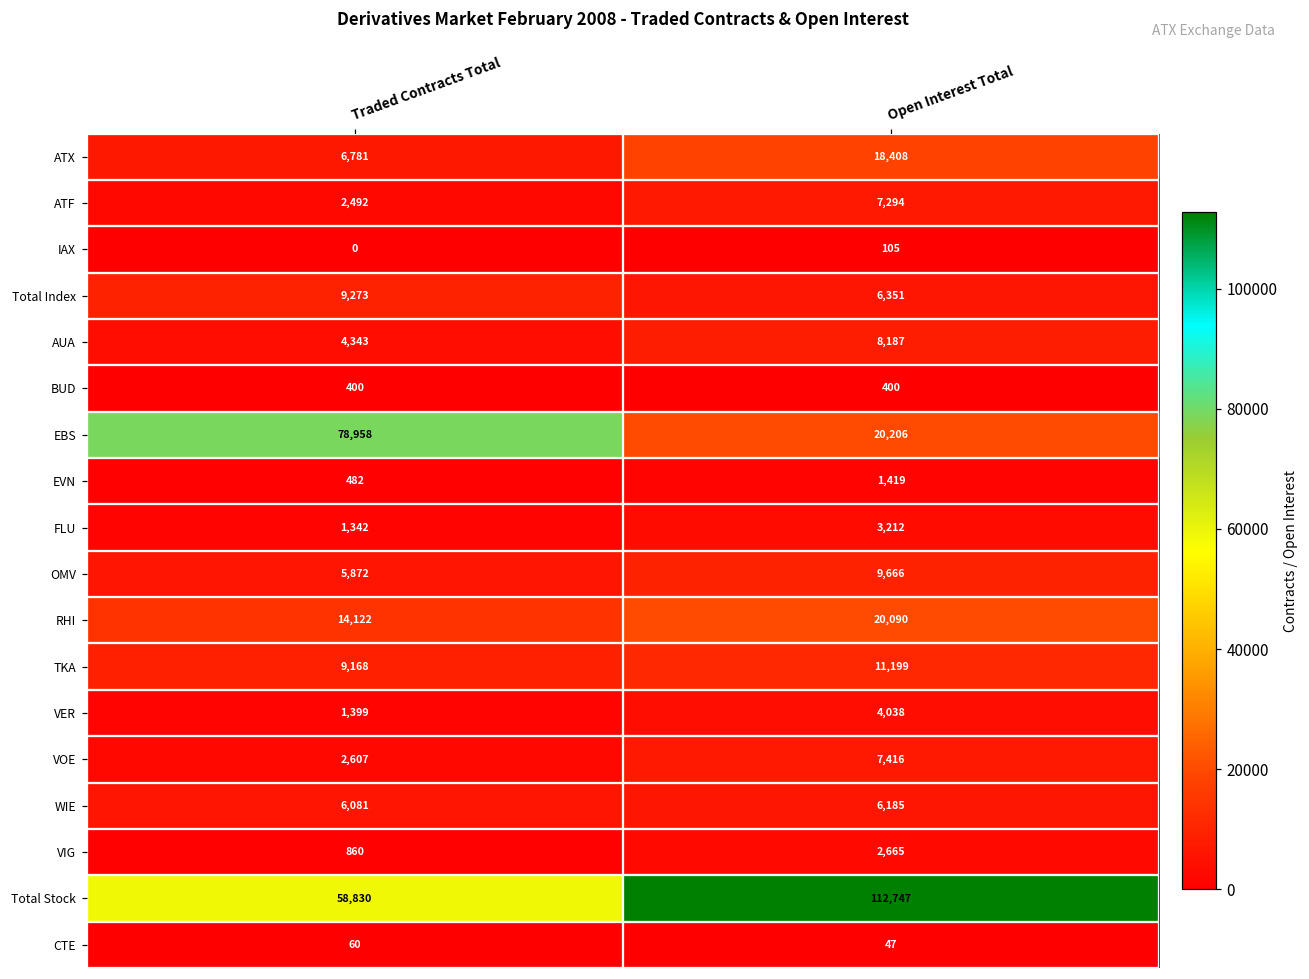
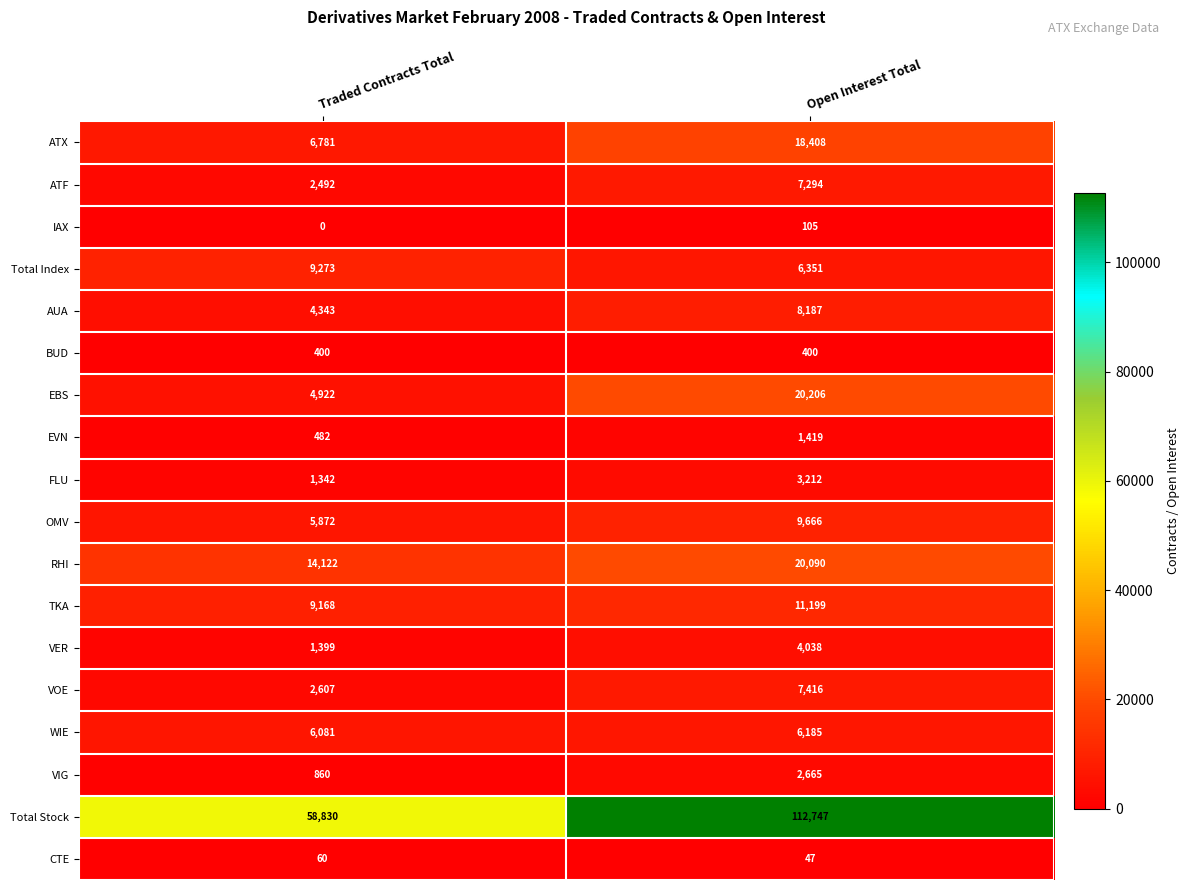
EBS, Traded Contracts Total: 78,958 -> 4,922
